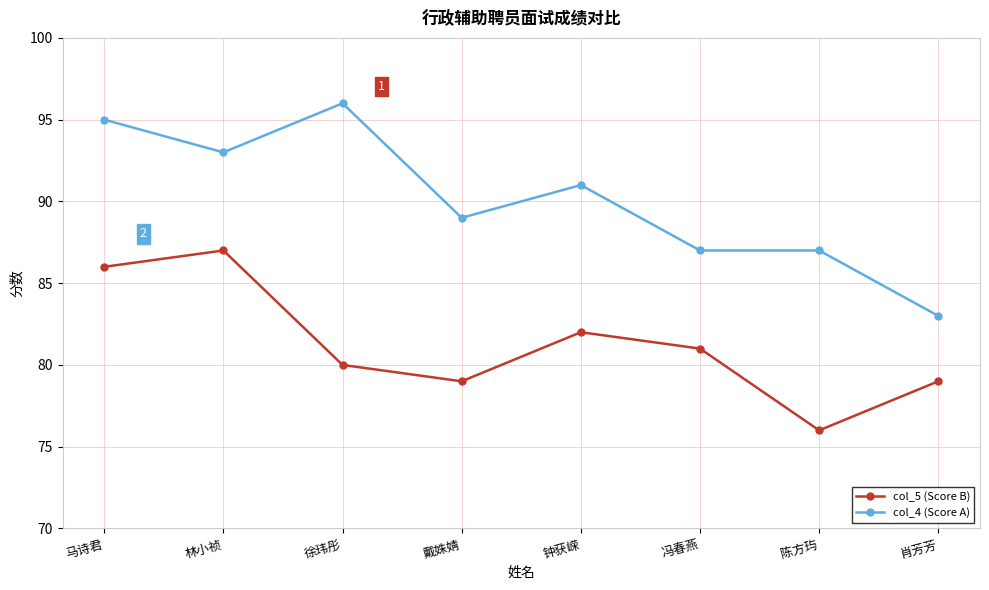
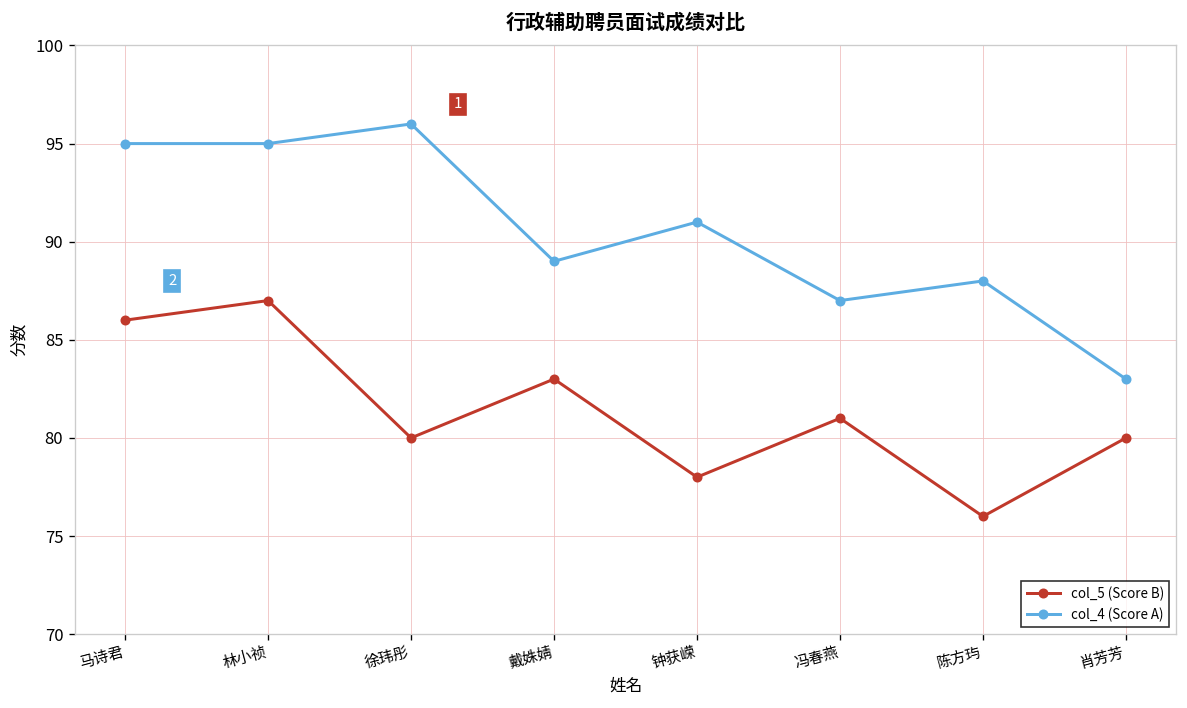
col_4 (Score A), 林小祯: 93 -> 95
col_5 (Score B), 戴姝婧: 79 -> 83
col_5 (Score B), 钟获嵘: 82 -> 78
col_4 (Score A), 陈方玙: 87 -> 88
col_5 (Score B), 肖芳芳: 79 -> 80
